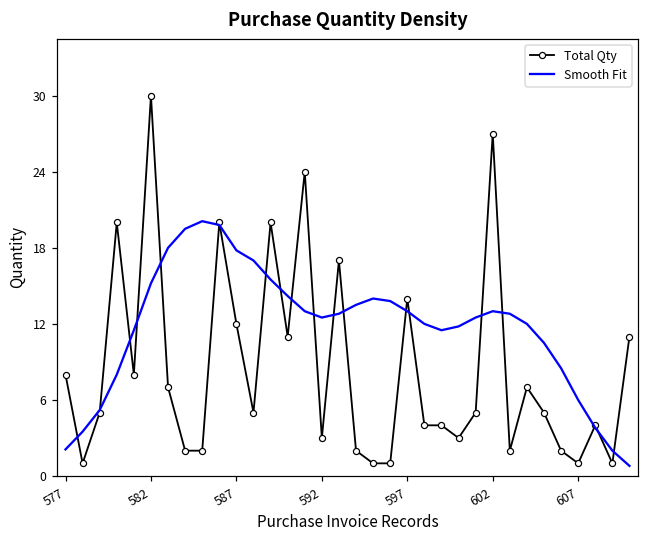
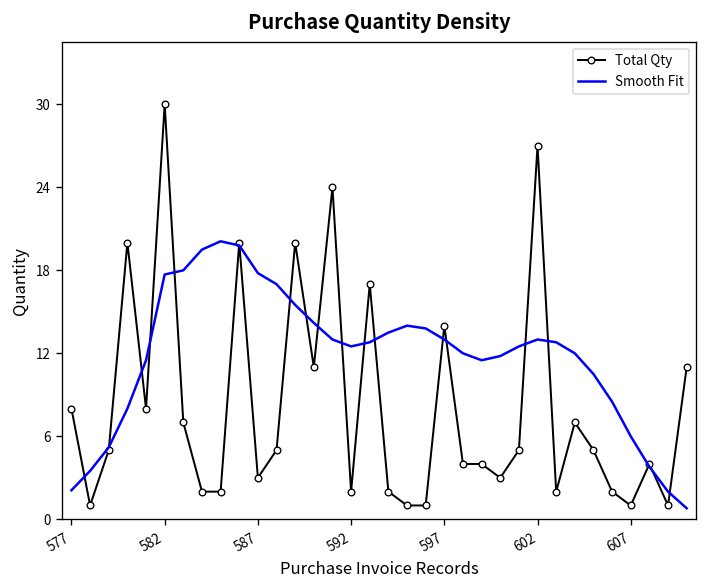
Smooth Fit, 582: 15.2 -> 17.7
Total Qty, 587: 12 -> 3
Total Qty, 592: 3 -> 2
